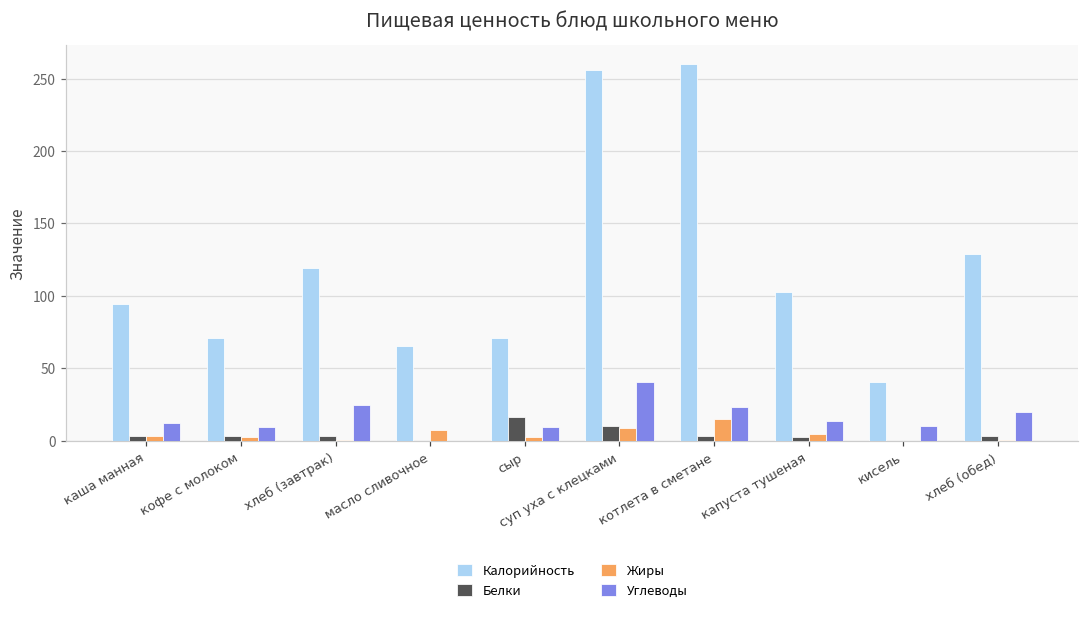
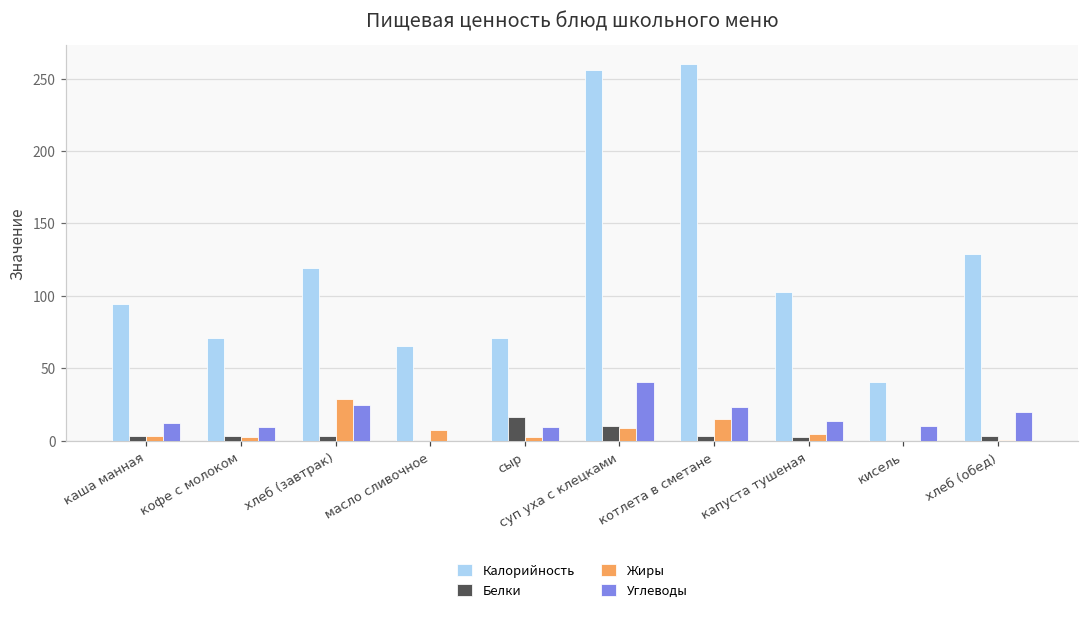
Жиры, хлеб (завтрак): 0 -> 29
